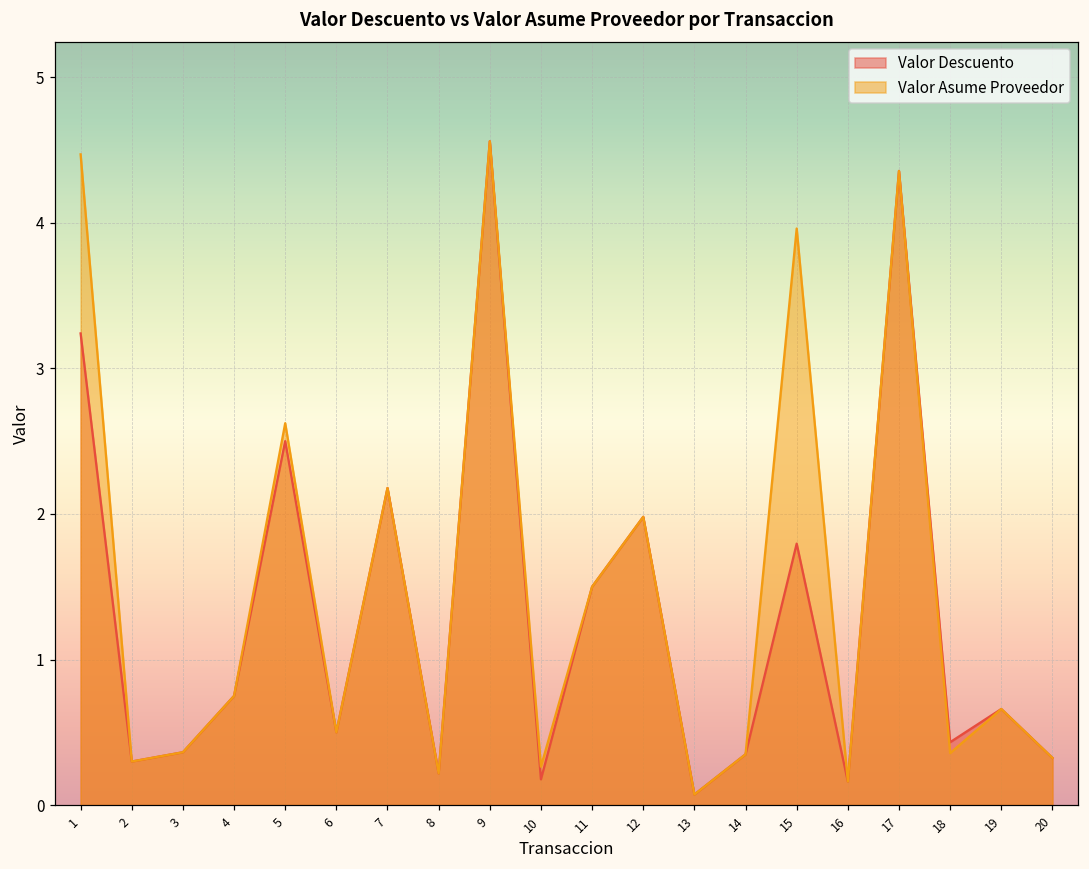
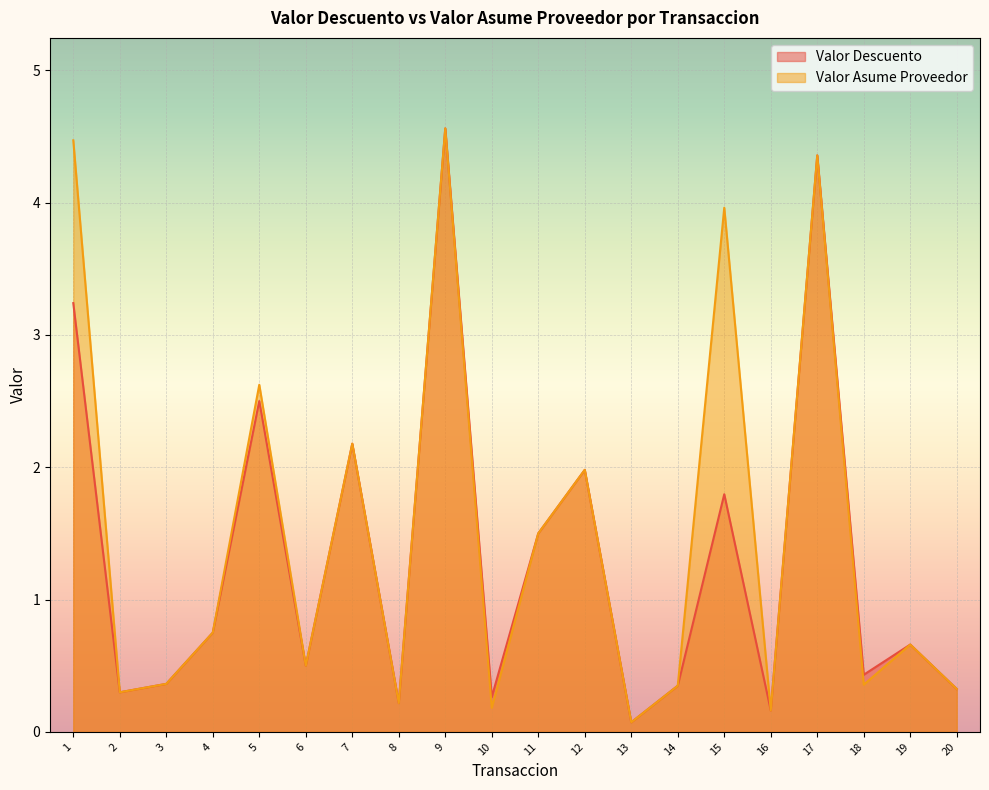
Valor Descuento, 10: 0.18 -> 0.26
Valor Asume Proveedor, 10: 0.26 -> 0.18
